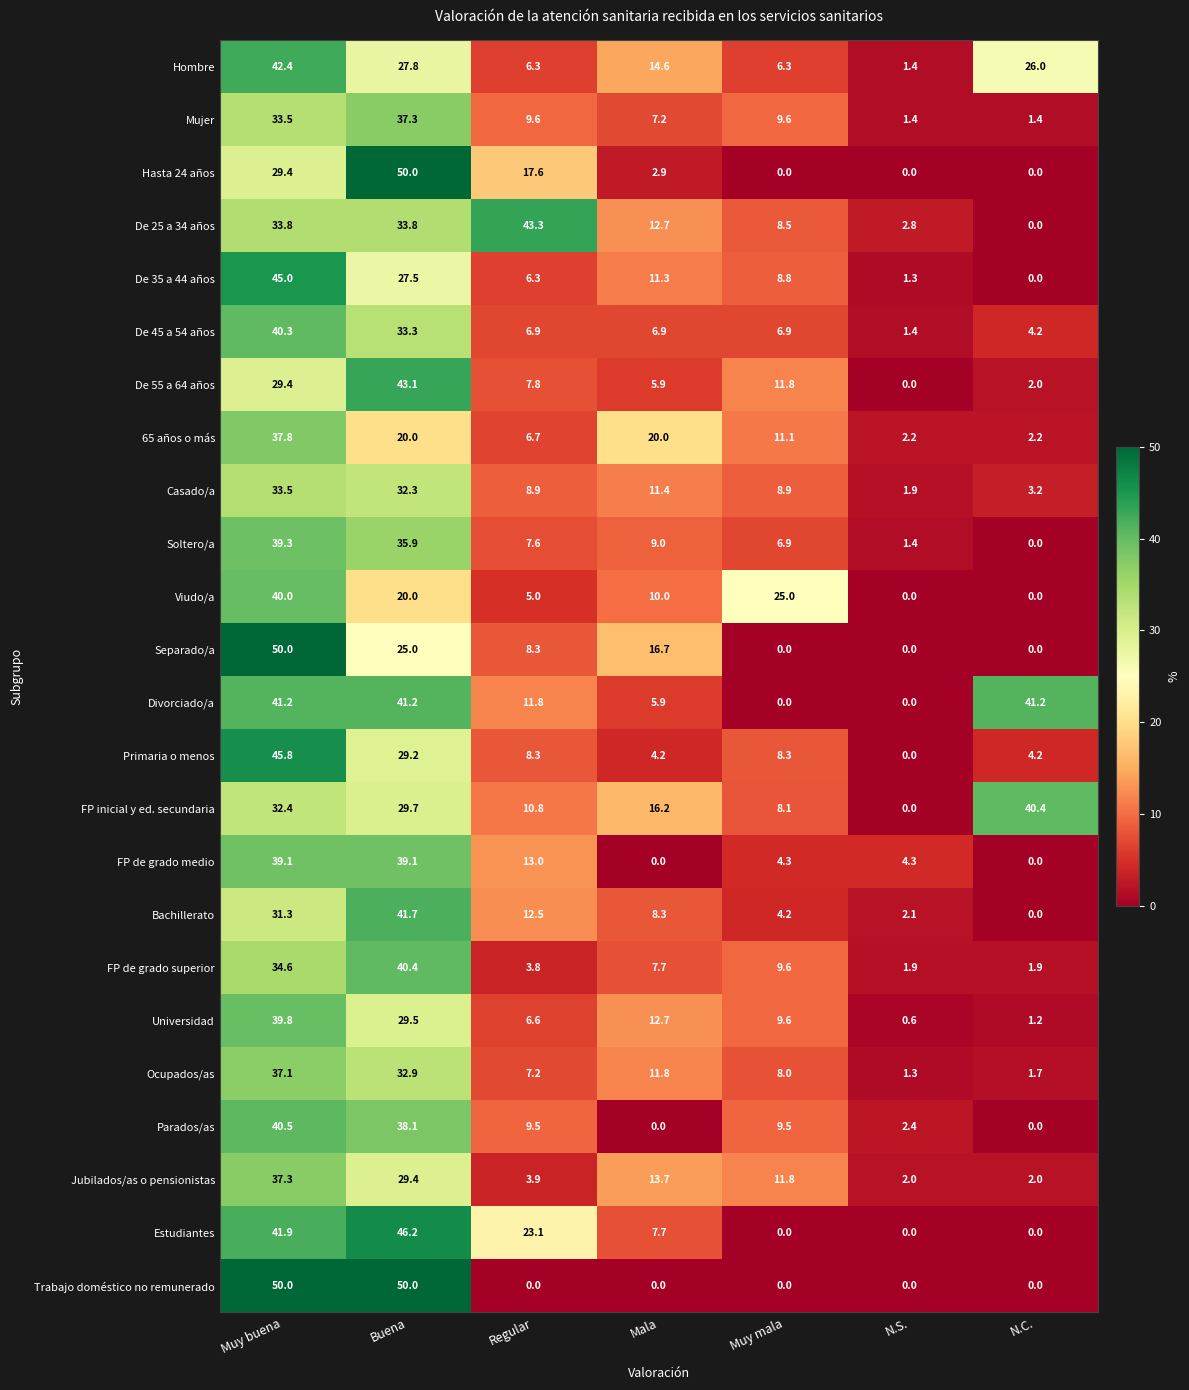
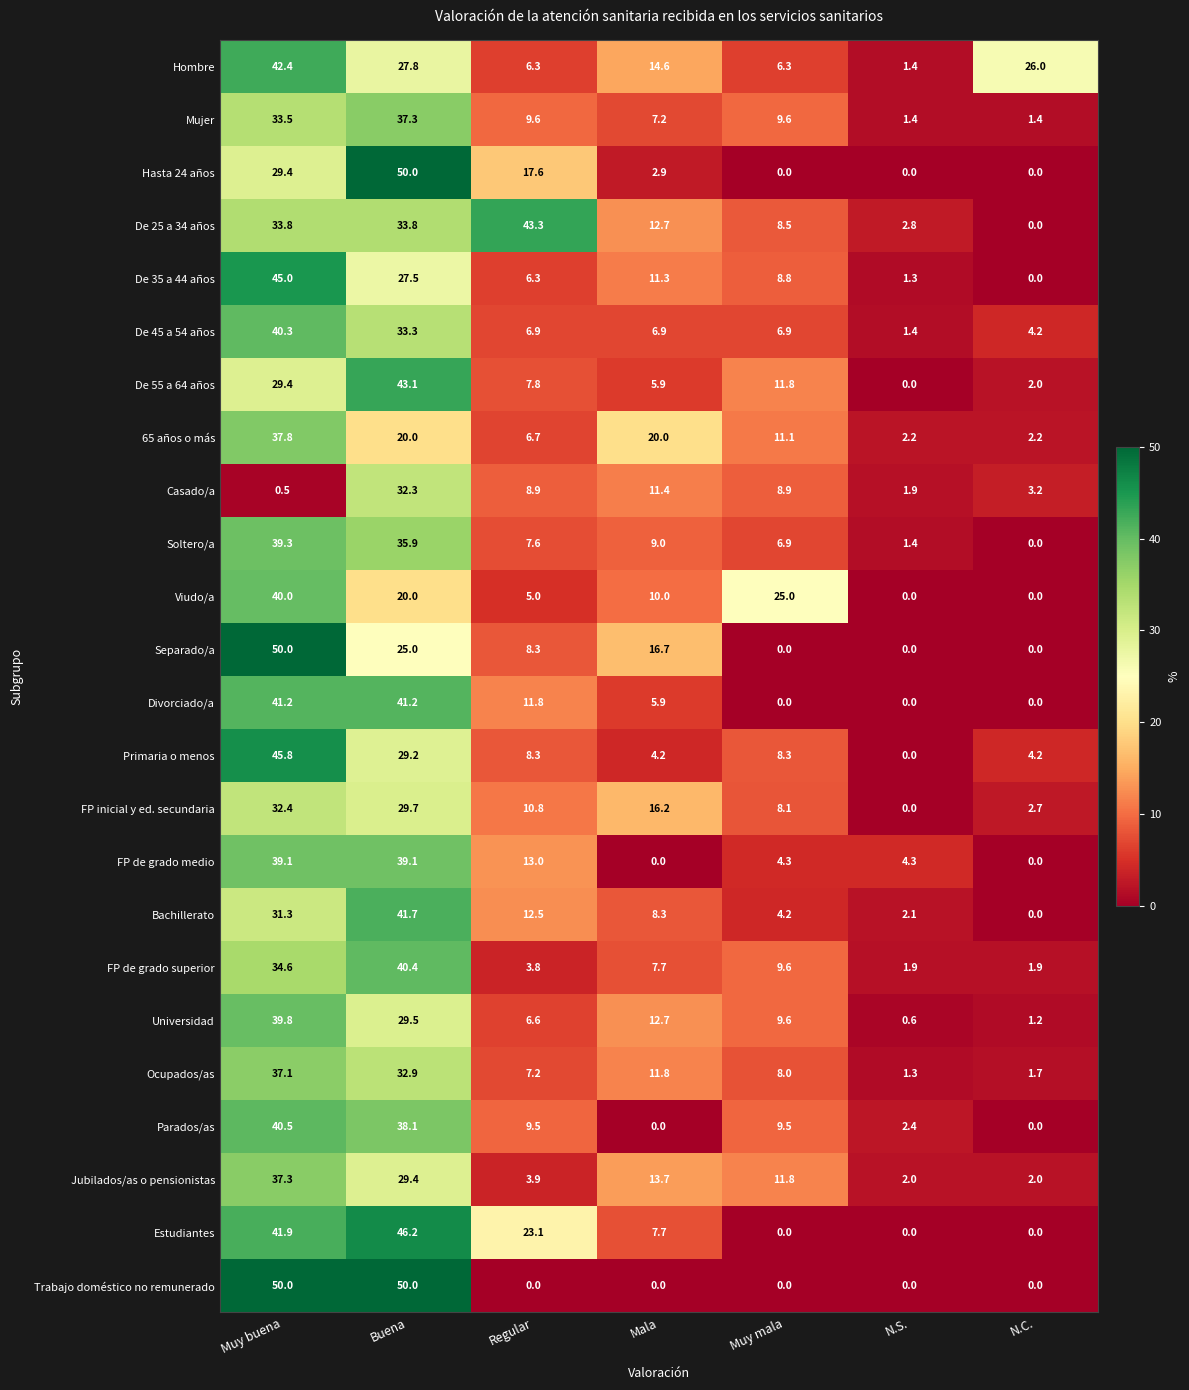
Casado/a, Muy buena: 33.5 -> 0.5
Divorciado/a, N.C.: 41.2 -> 0.0
FP inicial y ed. secundaria, N.C.: 40.4 -> 2.7
